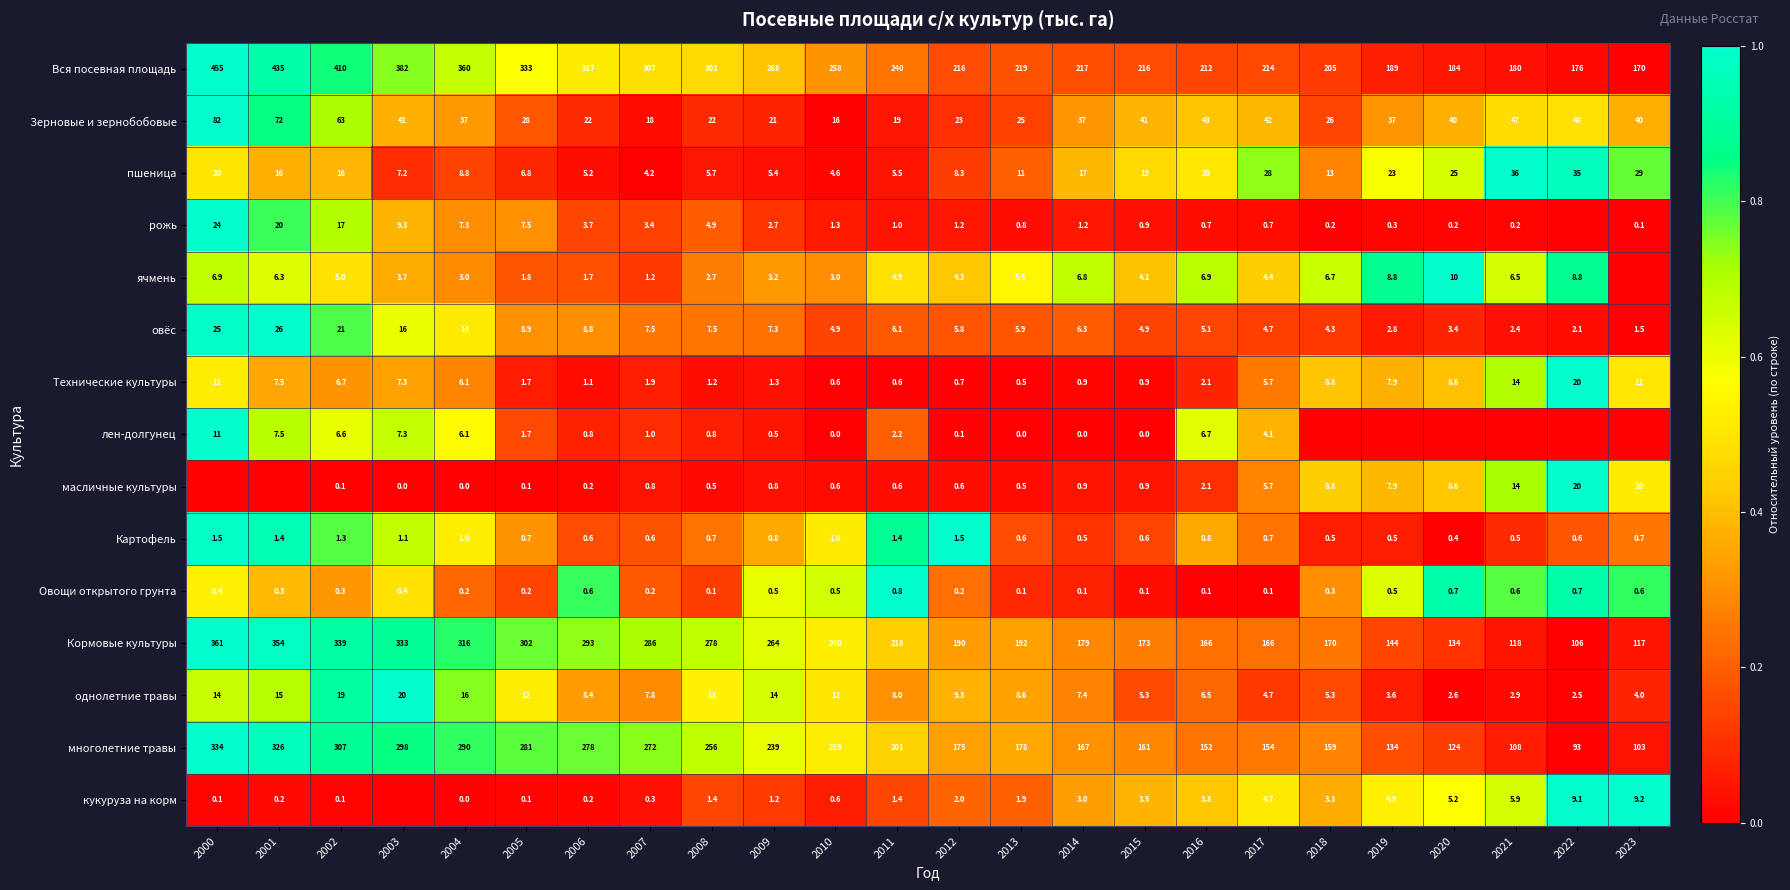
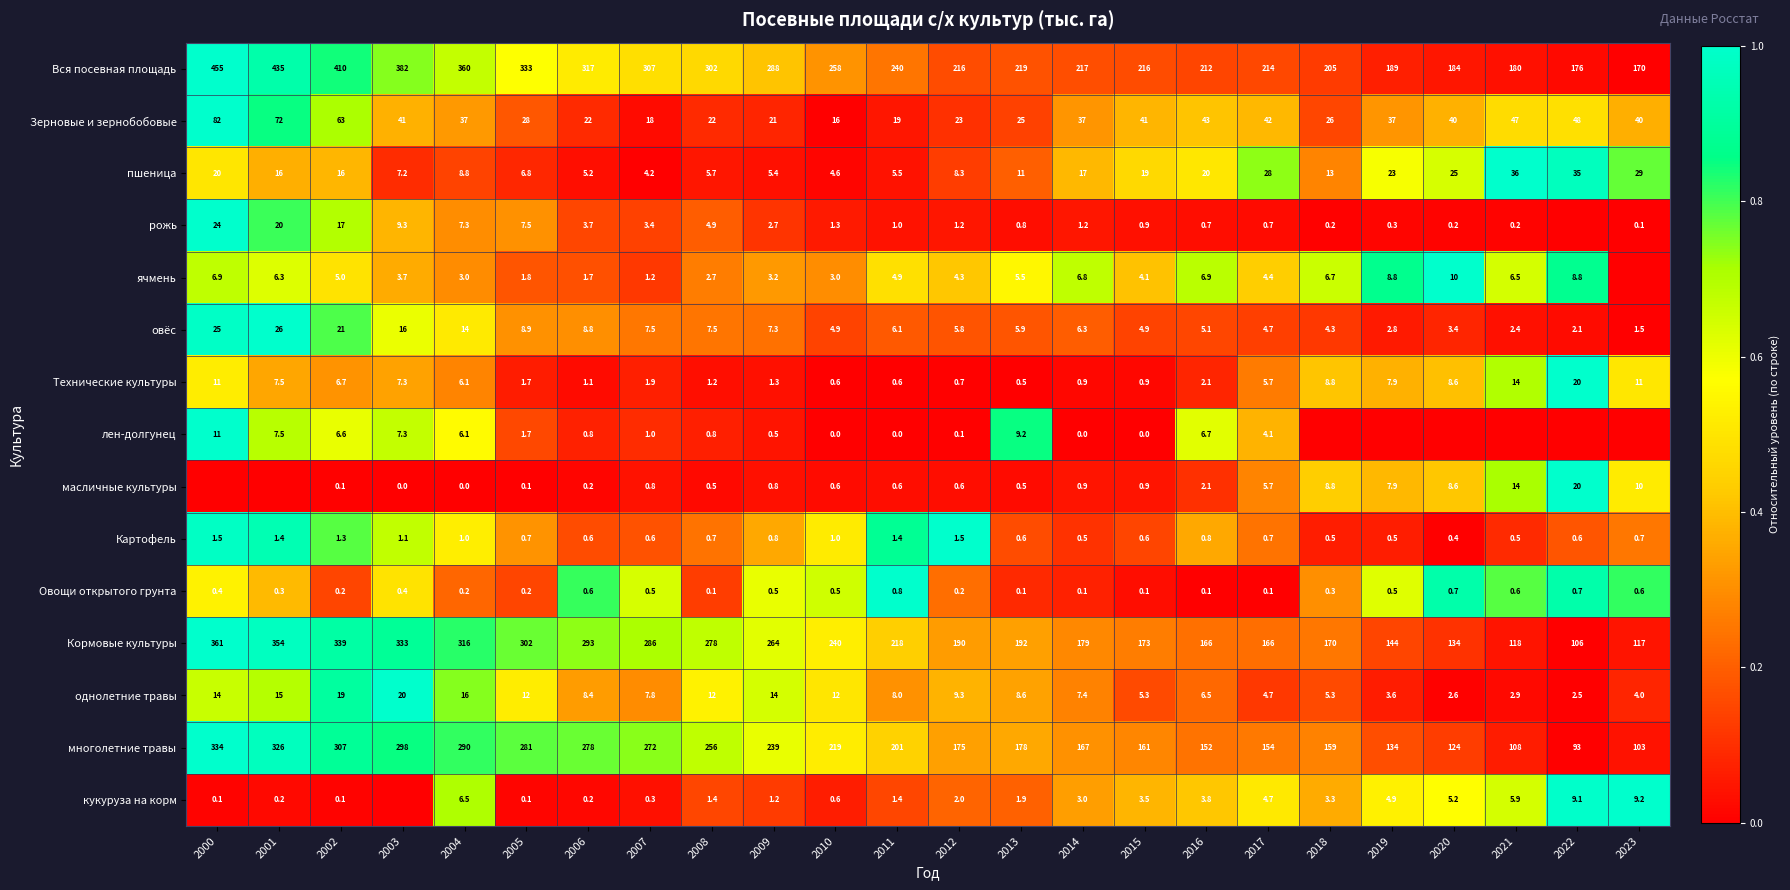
лен-долгунец, 2011: 2.2 -> 0.0
лен-долгунец, 2013: 0.0 -> 9.2
Овощи открытого грунта, 2002: 0.3 -> 0.2
Овощи открытого грунта, 2007: 0.2 -> 0.5
кукуруза на корм, 2004: 0.0 -> 6.5
